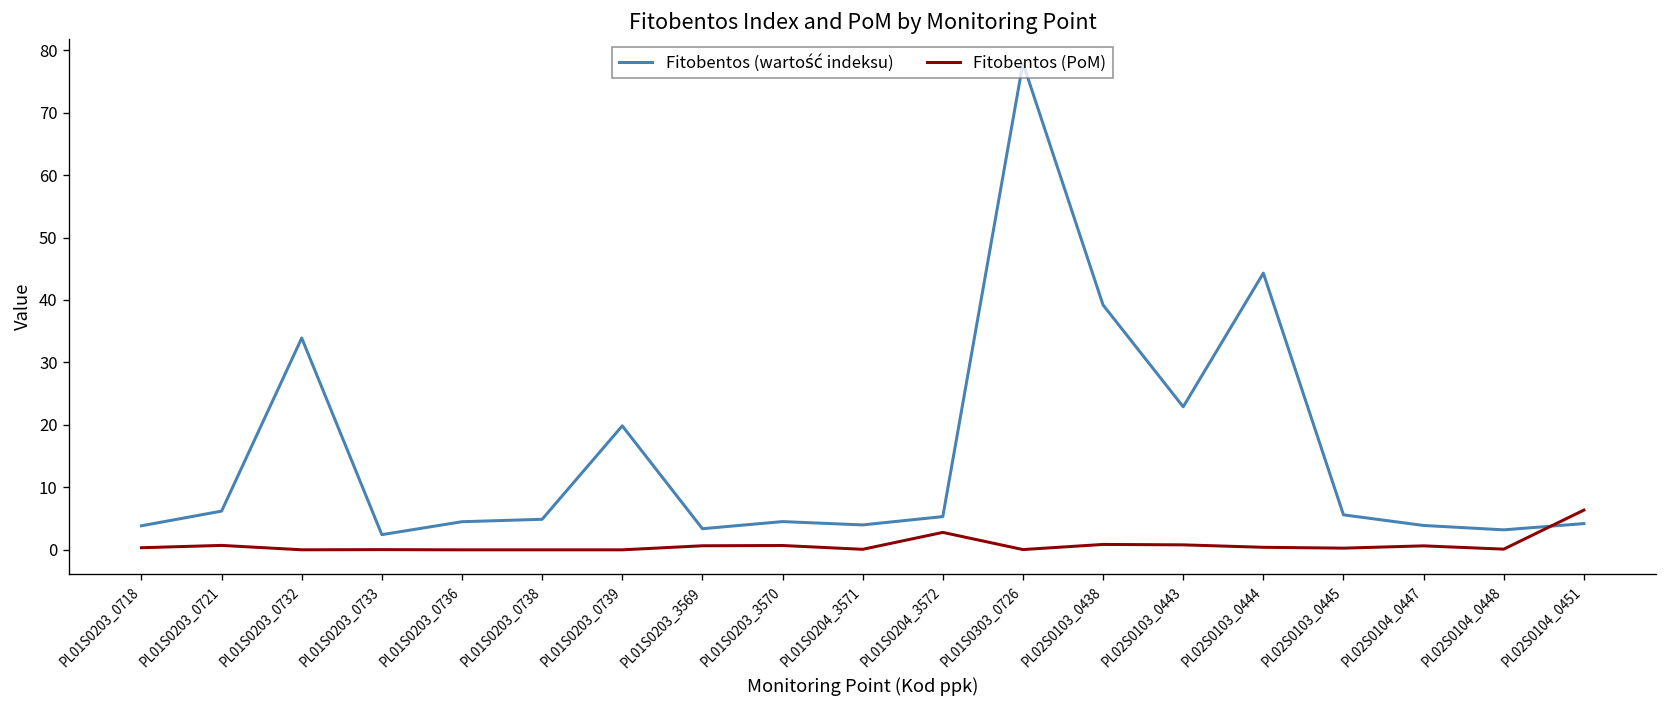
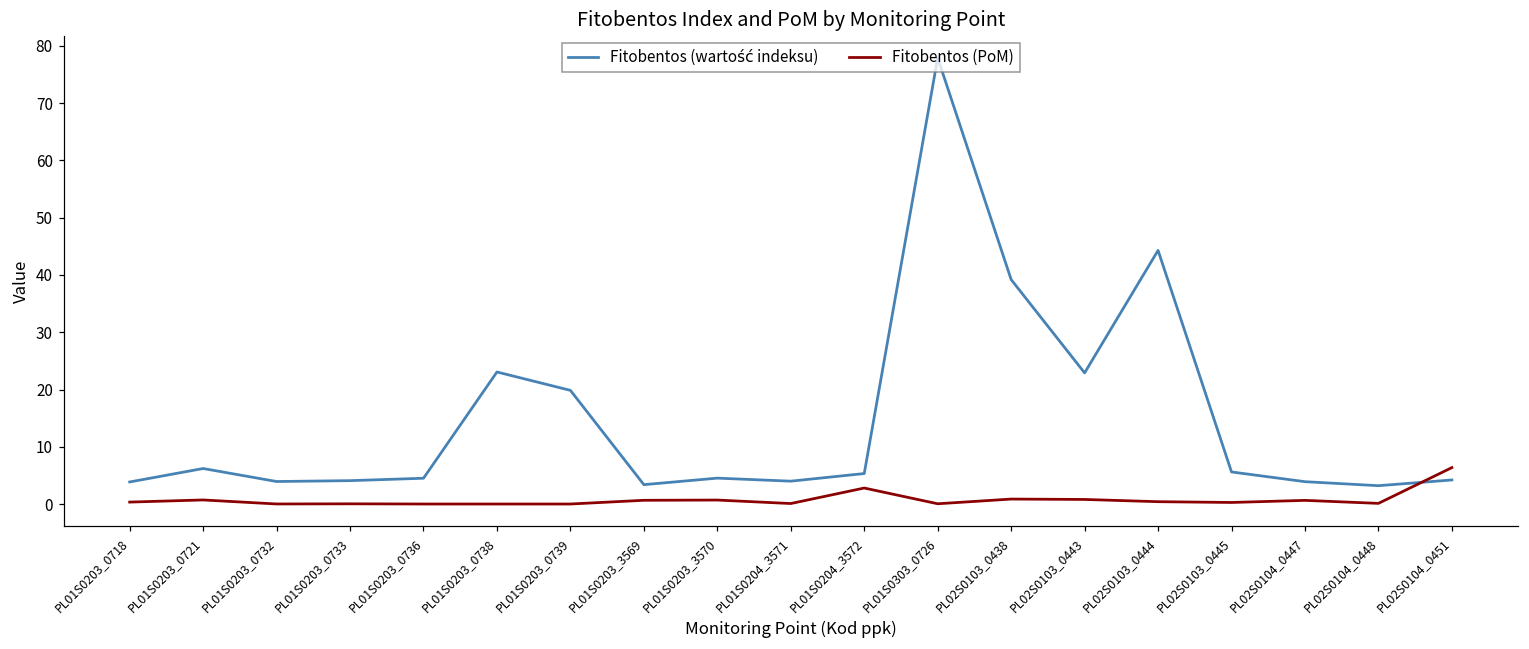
Fitobentos (wartość indeksu), PL01S0203_0732: 34 -> 4
Fitobentos (wartość indeksu), PL01S0203_0733: 2 -> 4
Fitobentos (wartość indeksu), PL01S0203_0738: 5 -> 23
